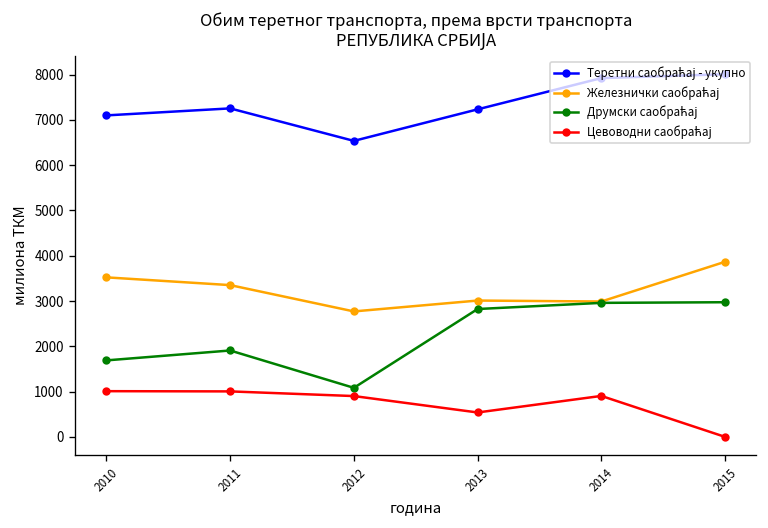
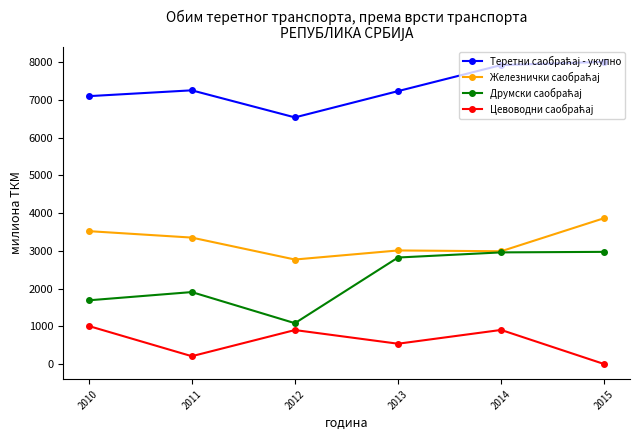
Цевоводни саобраћај, 2011: 1000 -> 200
